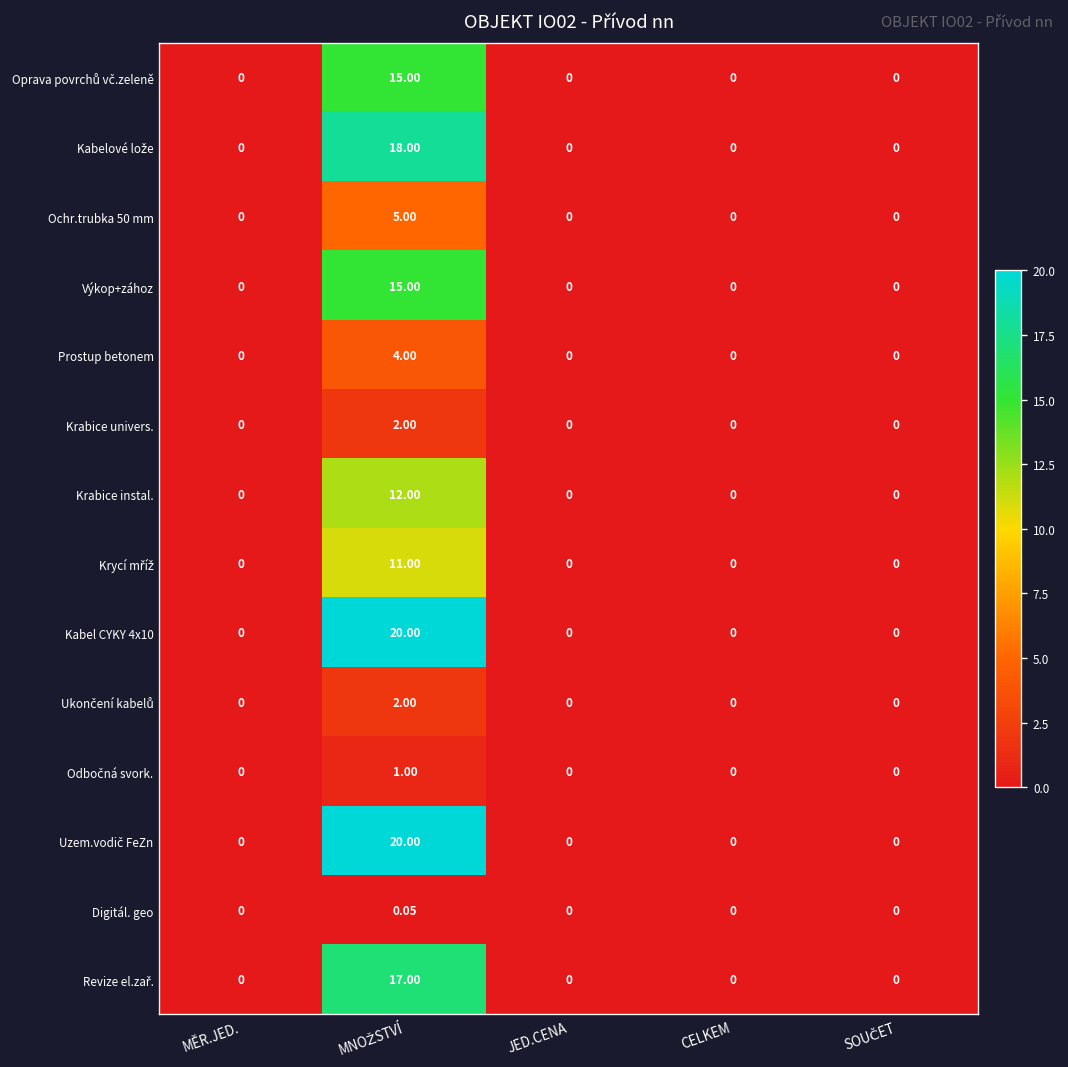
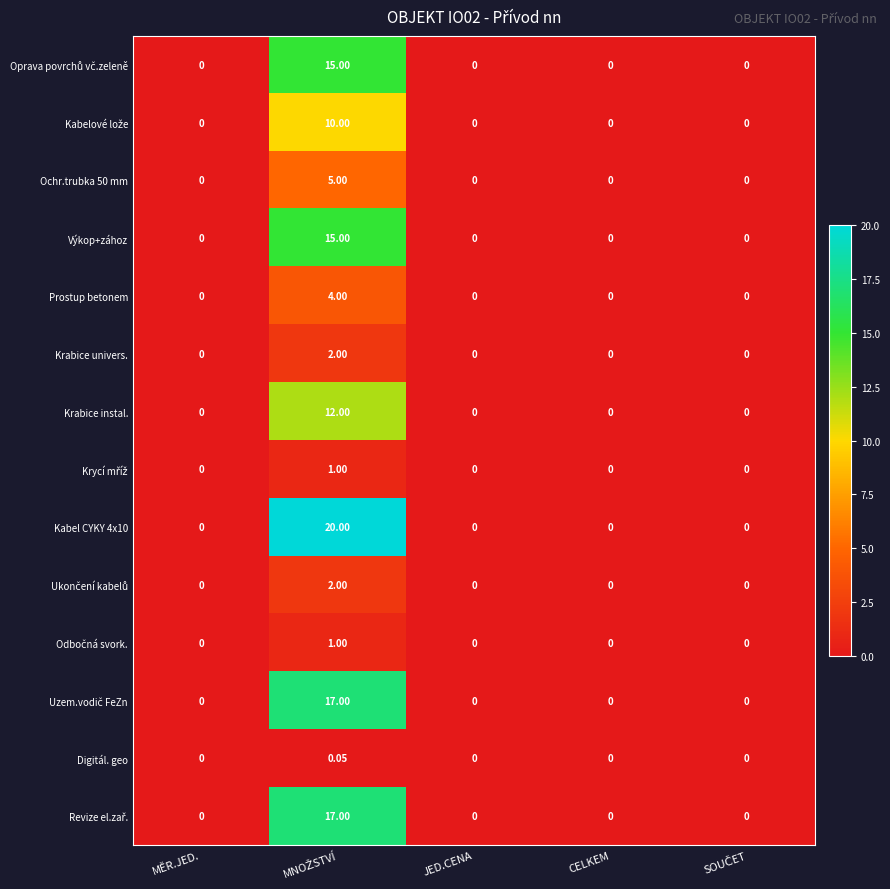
Kabelové lože, MNOŽSTVÍ: 18.00 -> 10.00
Krycí mříž, MNOŽSTVÍ: 11.00 -> 1.00
Uzem.vodič FeZn, MNOŽSTVÍ: 20.00 -> 17.00
